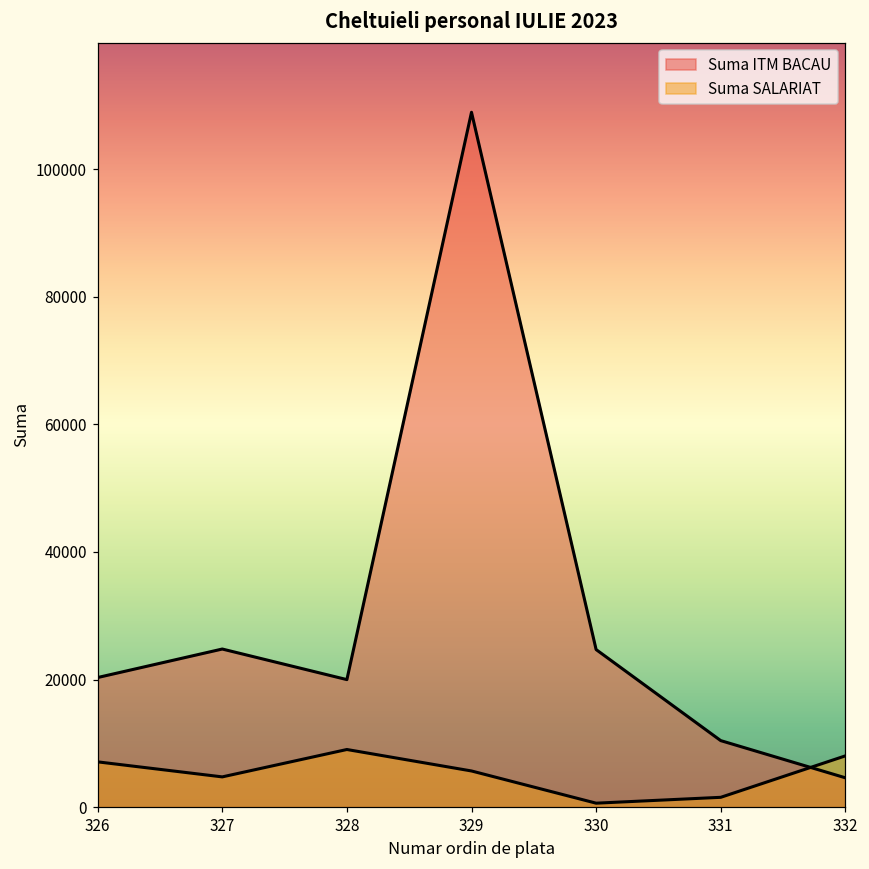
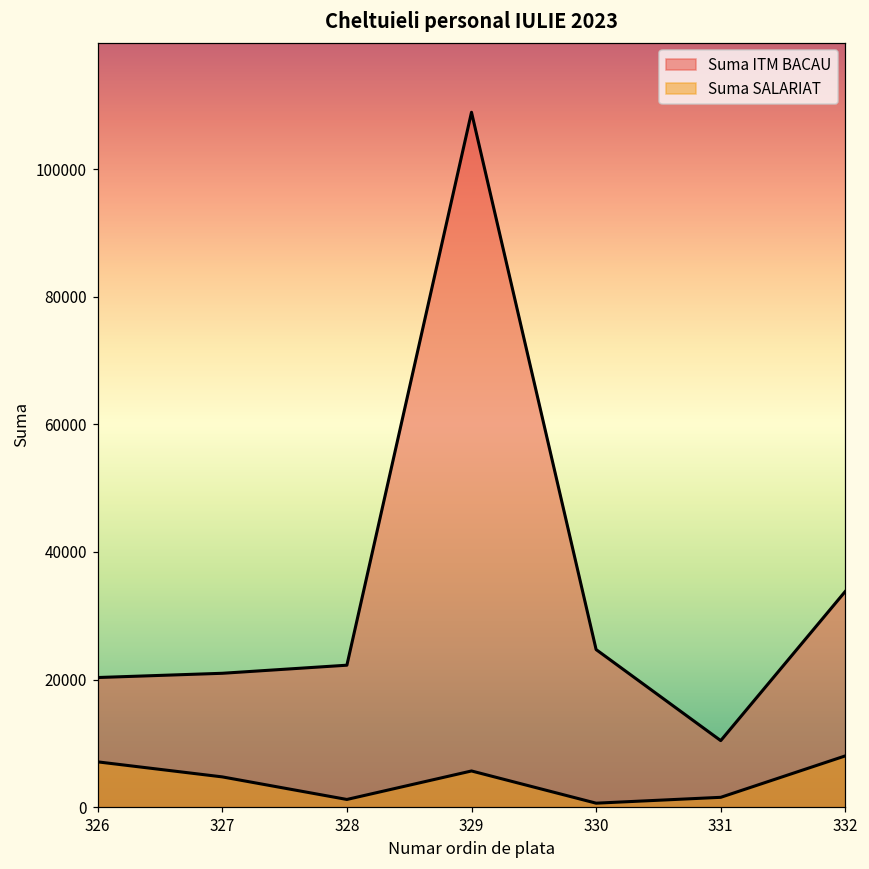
Suma ITM BACAU, 327: 25000 -> 21000
Suma ITM BACAU, 328: 20000 -> 22000
Suma SALARIAT, 328: 9000 -> 1000
Suma ITM BACAU, 332: 5000 -> 34000
